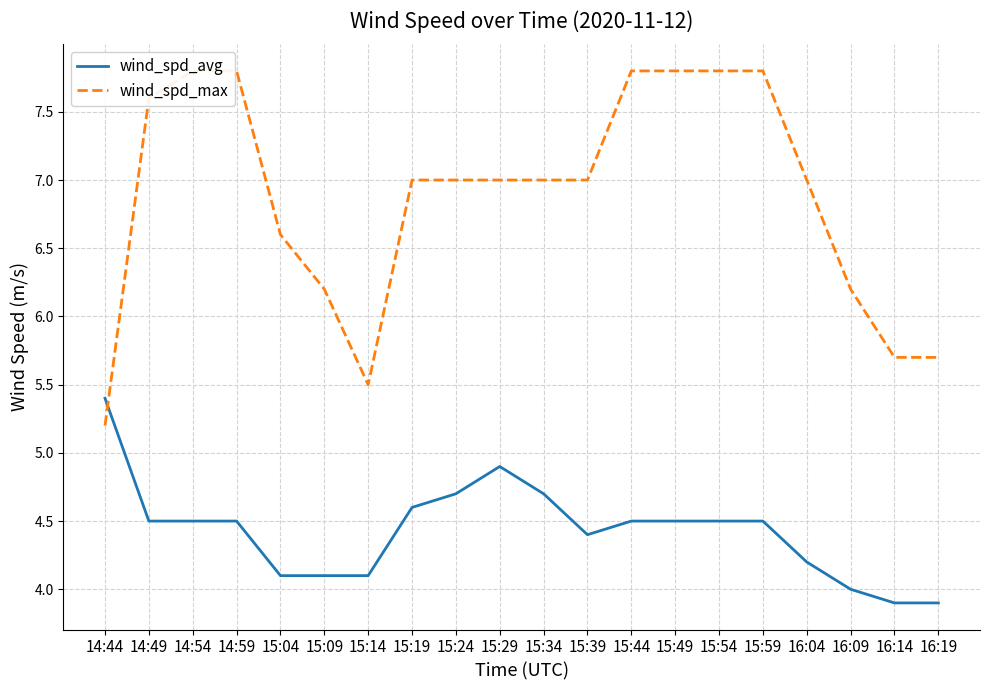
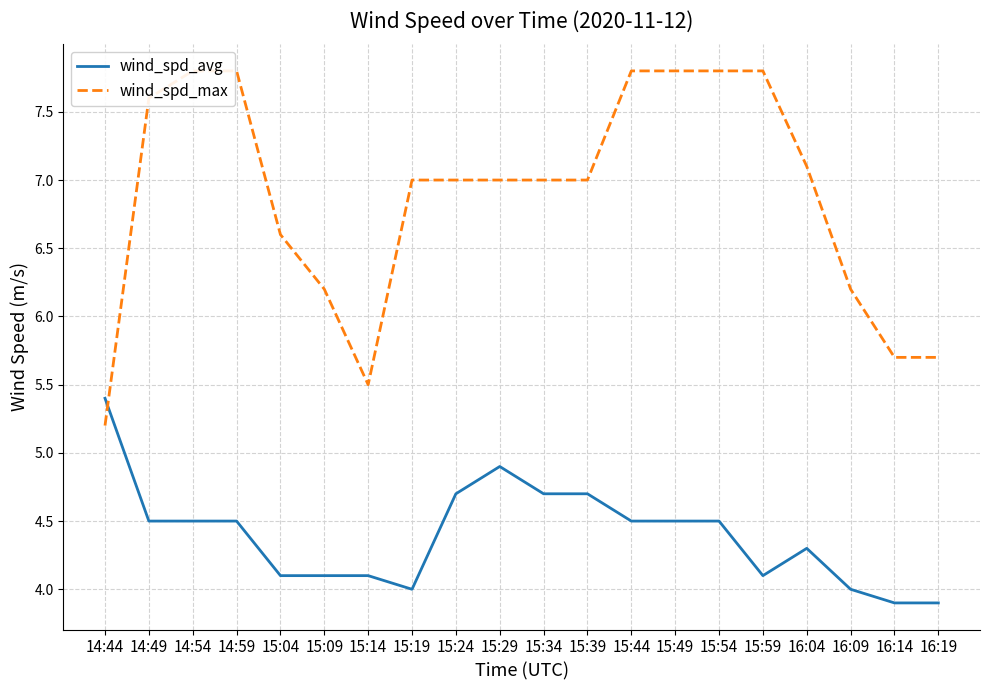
wind_spd_avg, 15:19: 4.6 -> 4.0
wind_spd_avg, 15:39: 4.4 -> 4.7
wind_spd_avg, 15:59: 4.5 -> 4.1
wind_spd_avg, 16:04: 4.2 -> 4.3
wind_spd_max, 16:04: 7.0 -> 7.1
